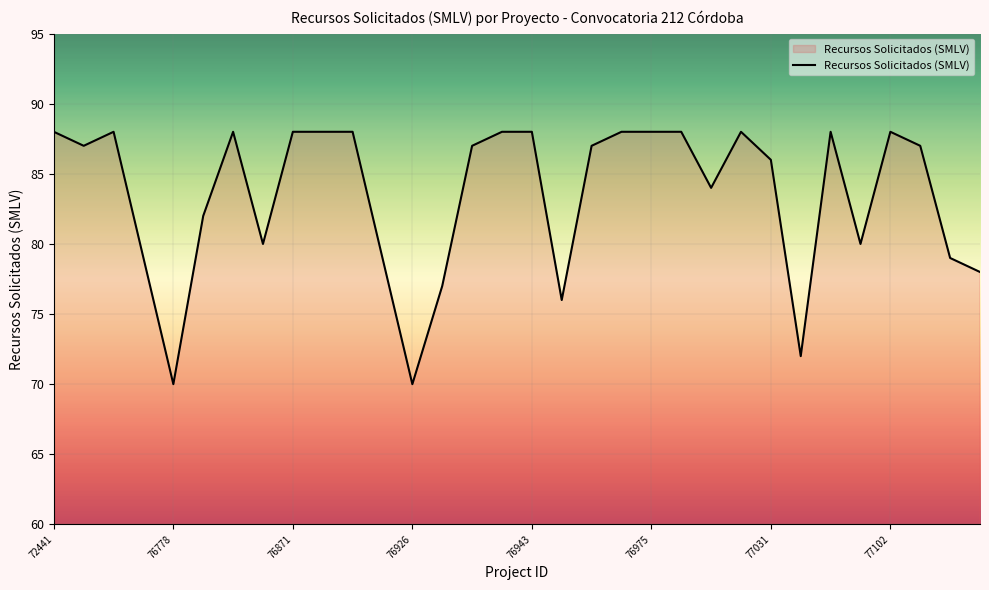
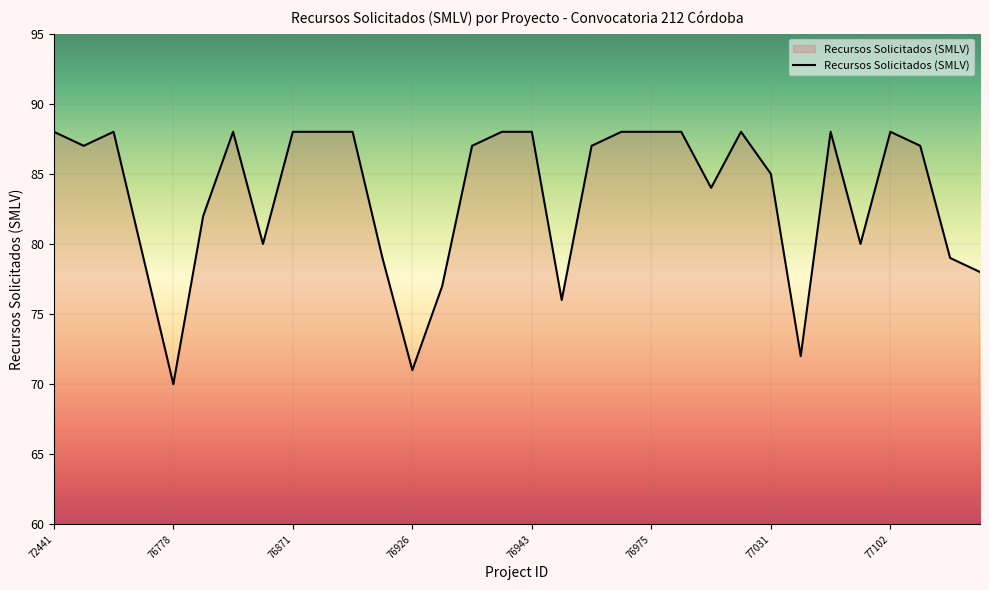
76926: 70 -> 71
77031: 86 -> 85
